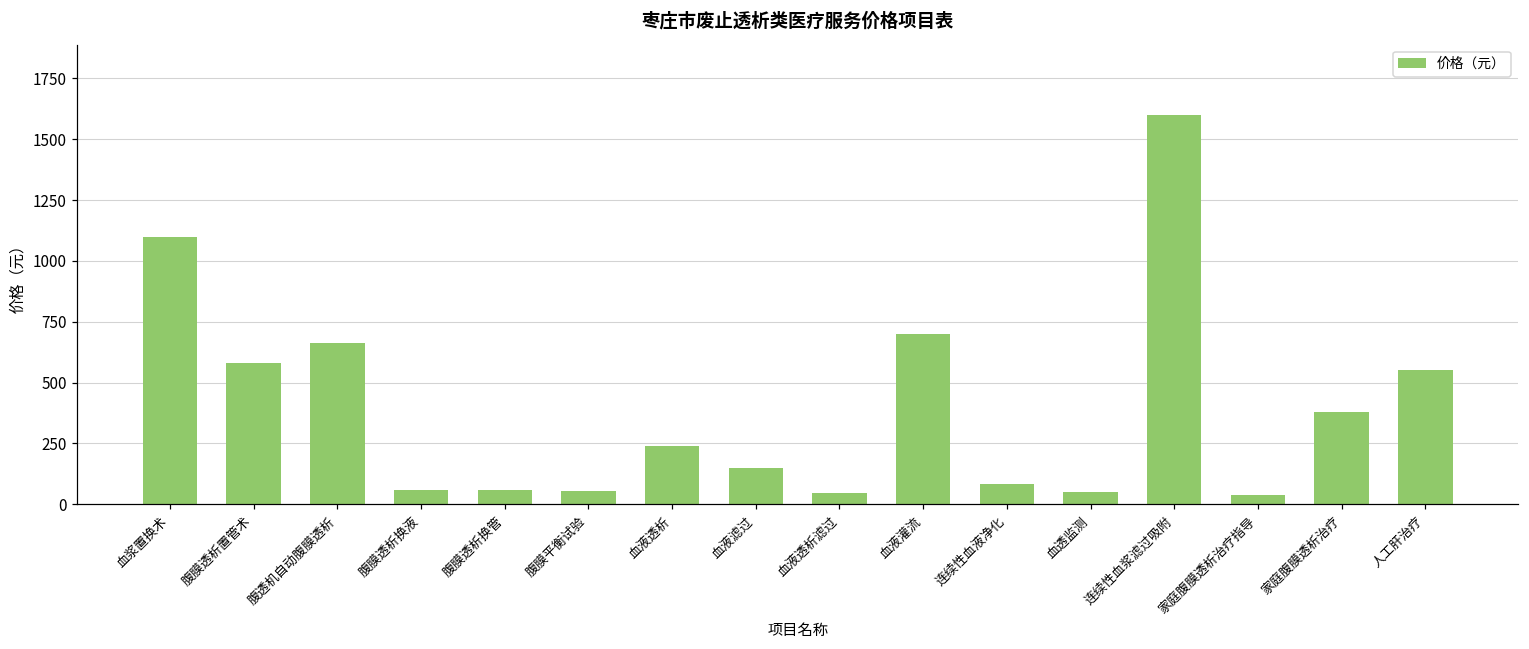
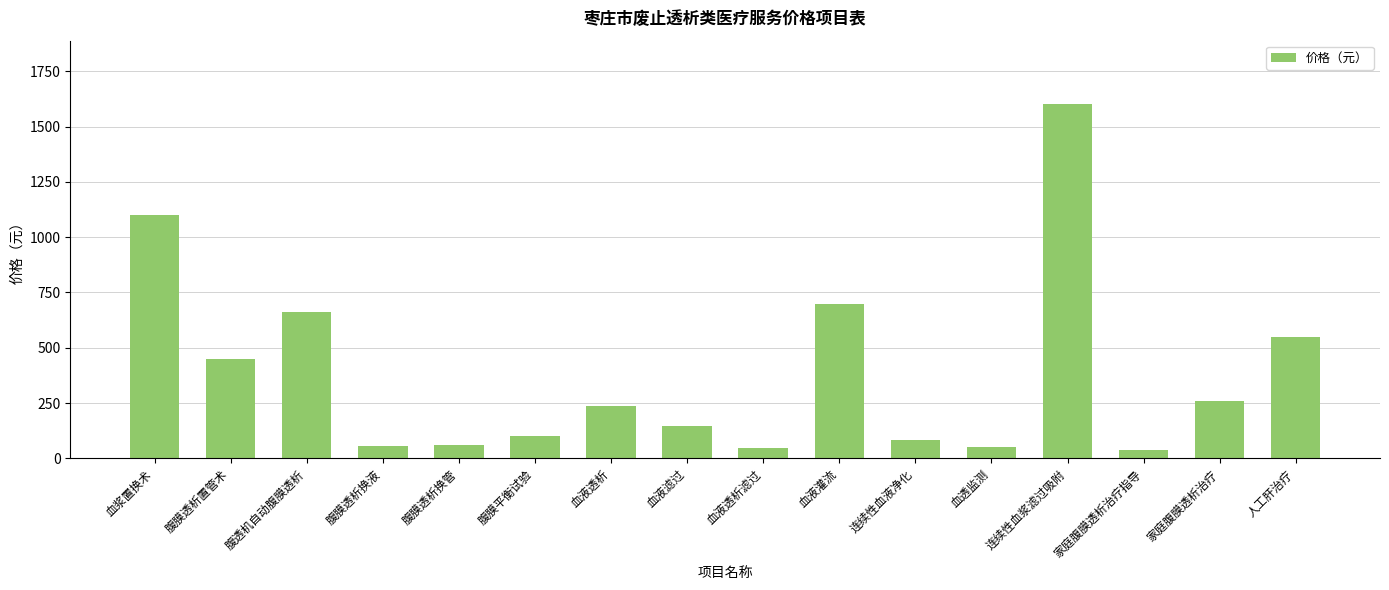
腹膜透析置管术: 580 -> 450
腹膜平衡试验: 50 -> 100
家庭腹膜透析治疗: 380 -> 260
